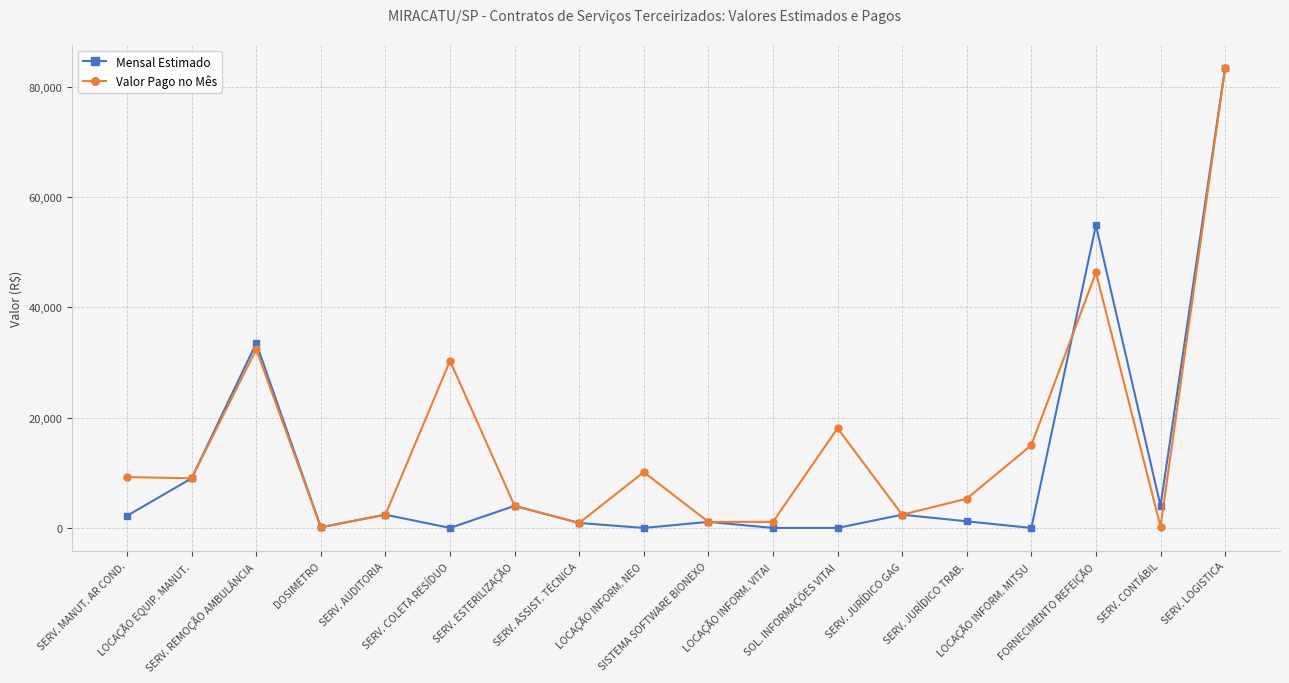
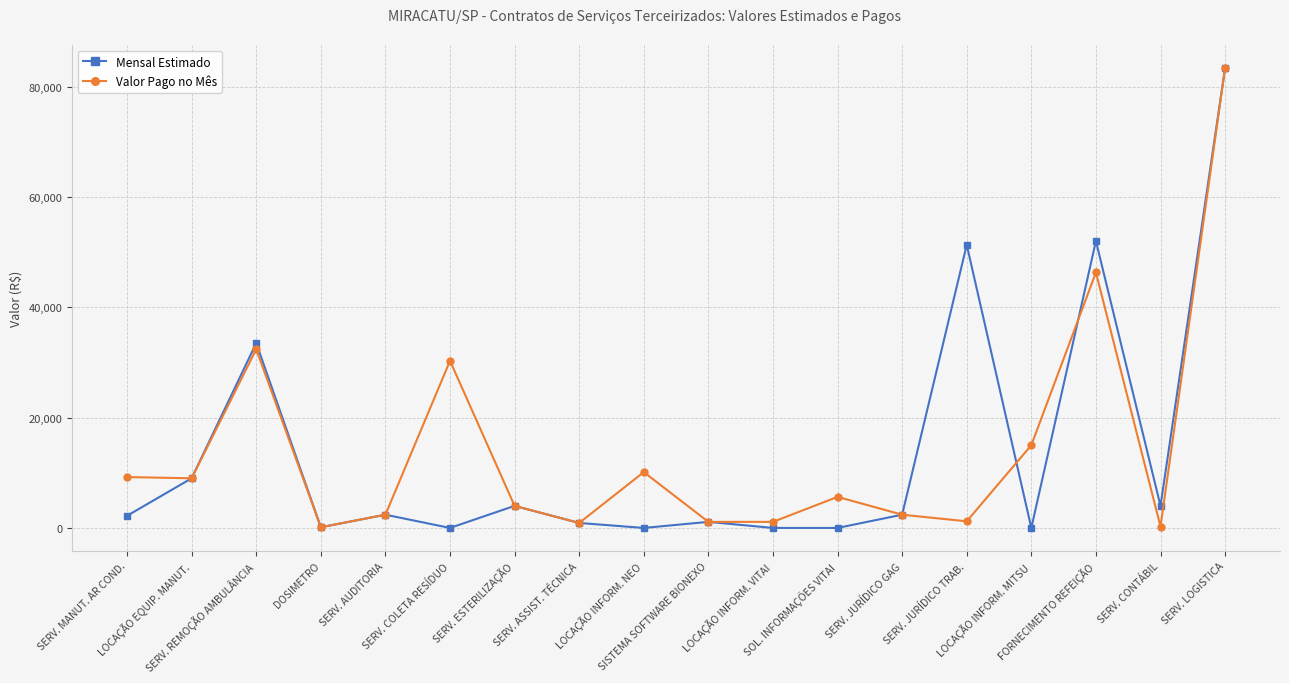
Valor Pago no Mês, SOL. INFORMAÇÕES VITAI: 18,000 -> 6,000
Mensal Estimado, SERV. JURÍDICO TRAB.: 1,000 -> 51,000
Valor Pago no Mês, SERV. JURÍDICO TRAB.: 5,000 -> 1,000
Mensal Estimado, FORNECIMENTO REFEIÇÃO: 55,000 -> 52,000
